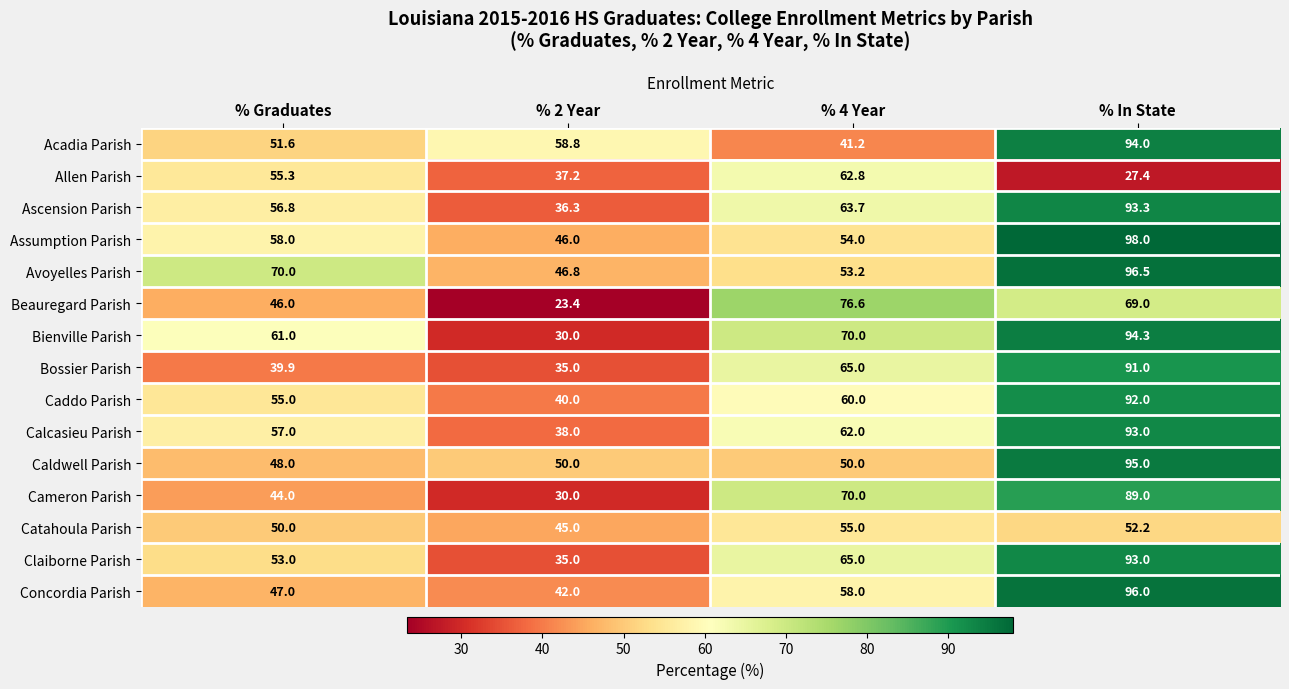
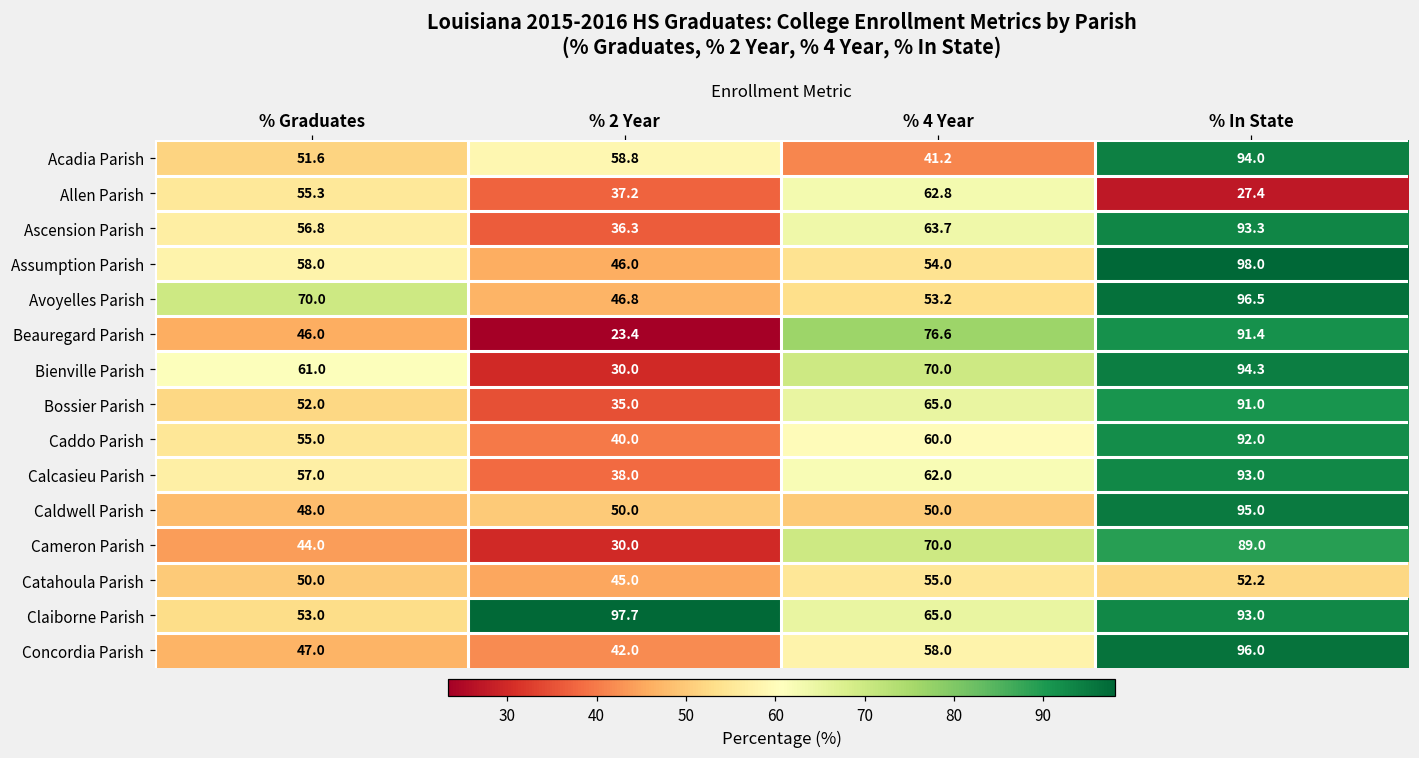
Beauregard Parish, % In State: 69.0 -> 91.4
Bossier Parish, % Graduates: 39.9 -> 52.0
Claiborne Parish, % 2 Year: 35.0 -> 97.7
